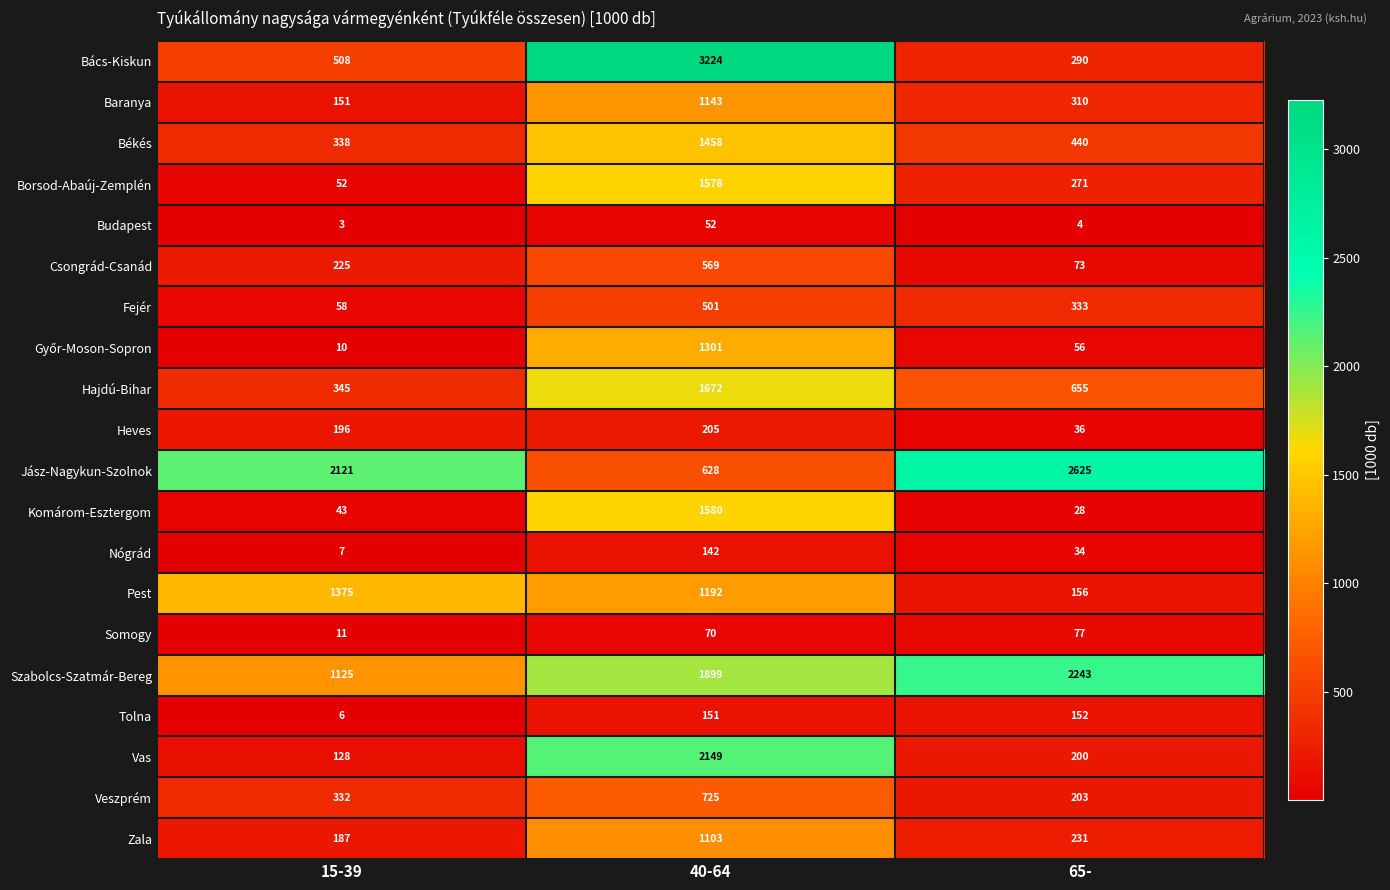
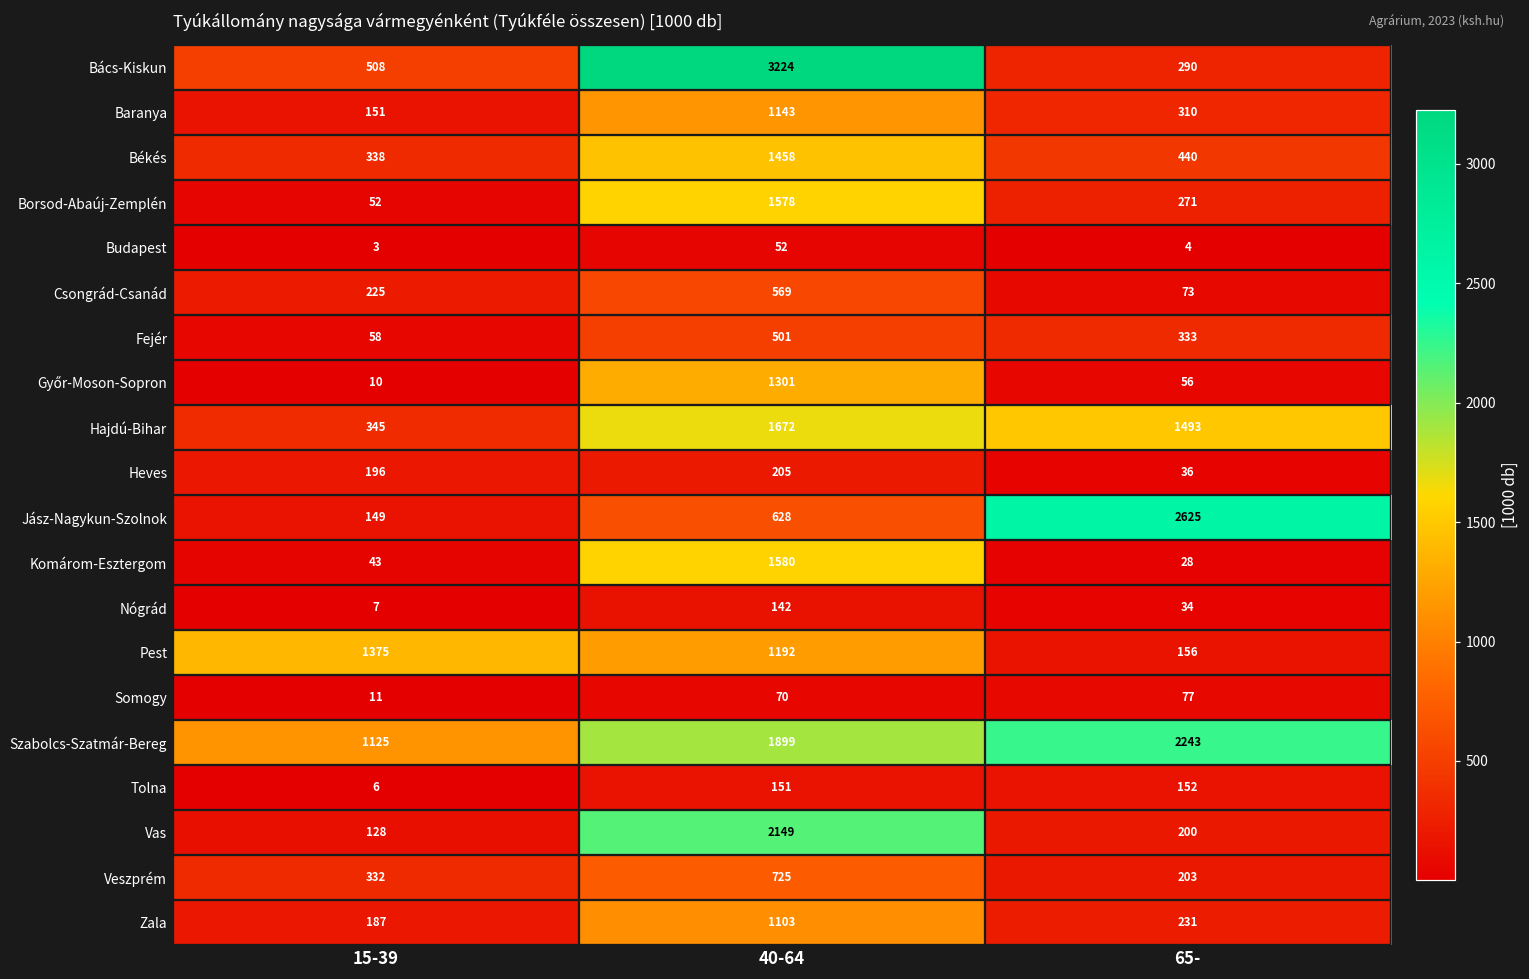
Hajdú-Bihar, 65-: 655 -> 1493
Jász-Nagykun-Szolnok, 15-39: 2121 -> 149
